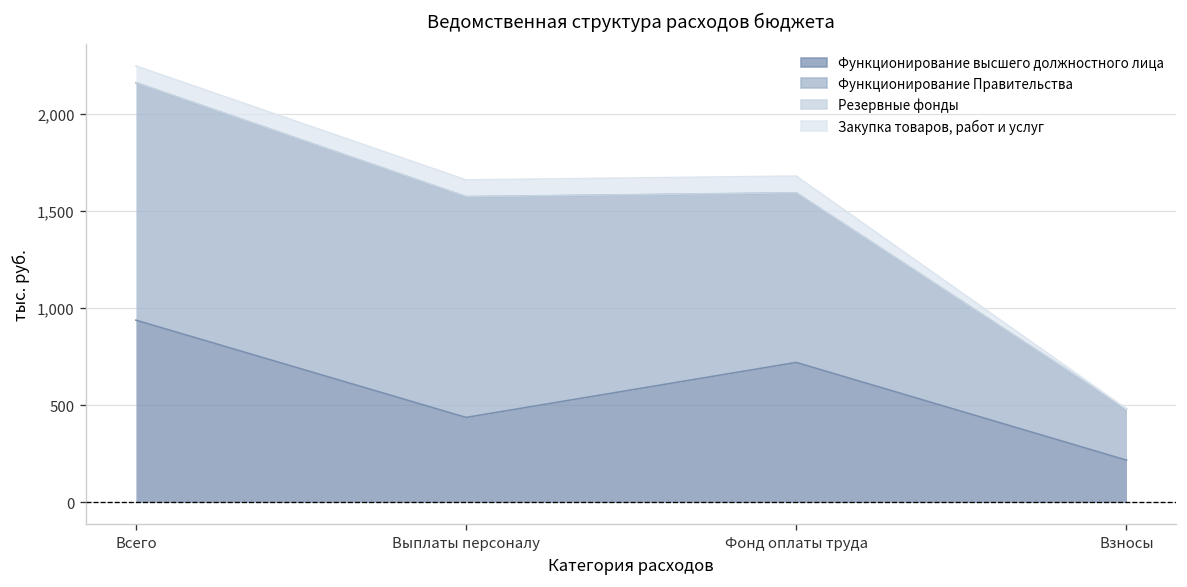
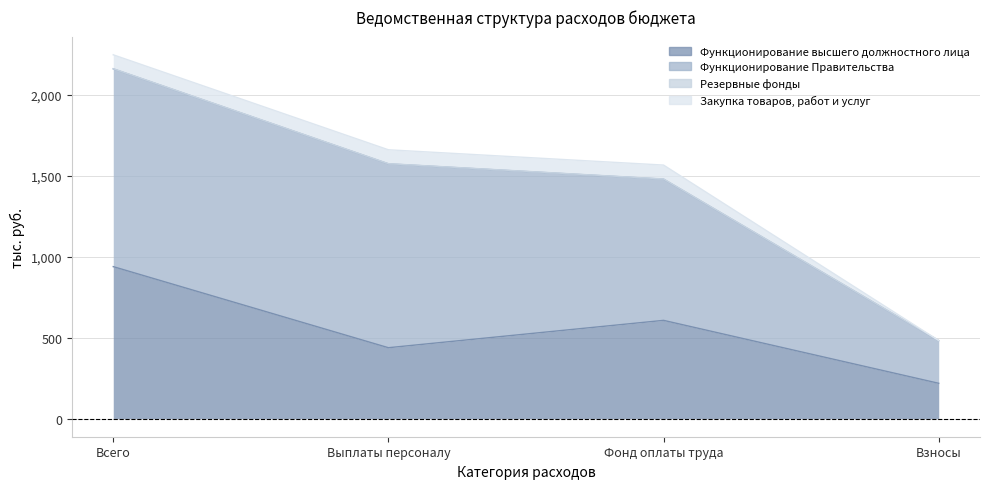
Функционирование высшего должностного лица, Фонд оплаты труда: 720 -> 610
